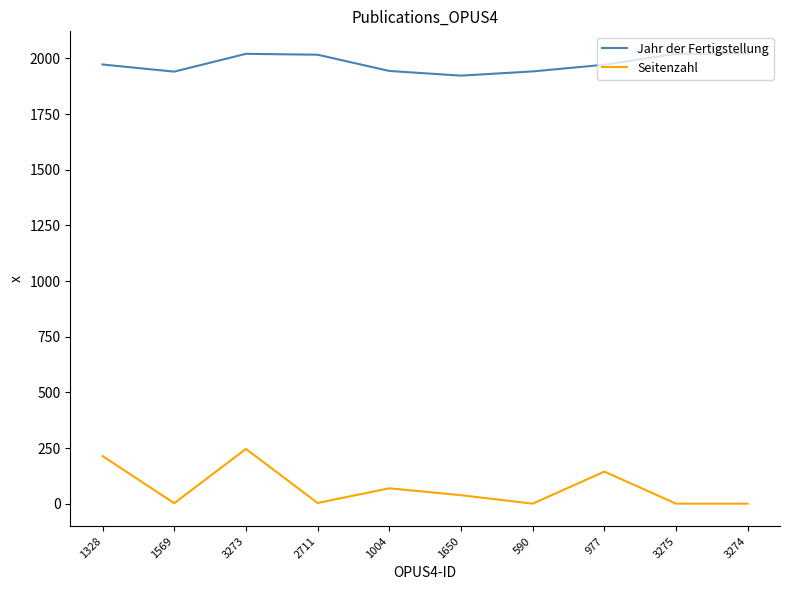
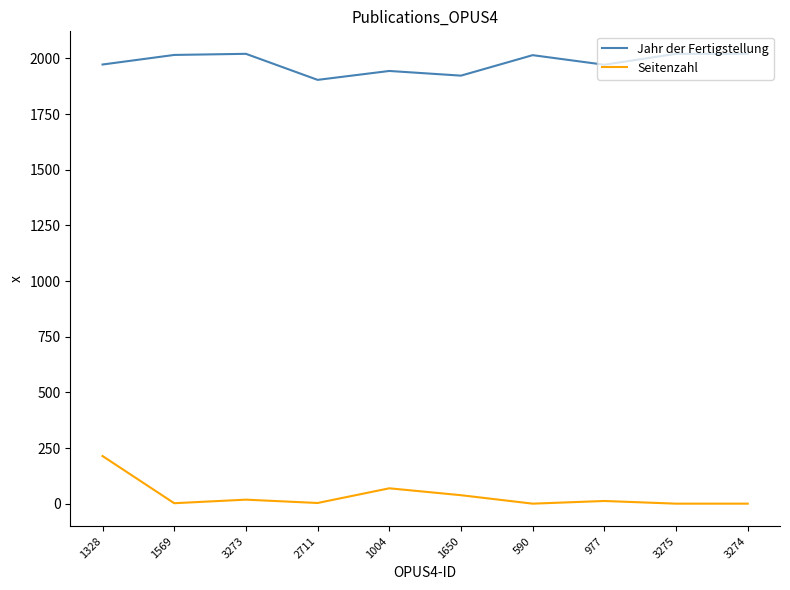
Jahr der Fertigstellung, 1569: 1940 -> 2020
Seitenzahl, 3273: 250 -> 20
Jahr der Fertigstellung, 2711: 2020 -> 1900
Jahr der Fertigstellung, 590: 1940 -> 2020
Seitenzahl, 977: 140 -> 10
